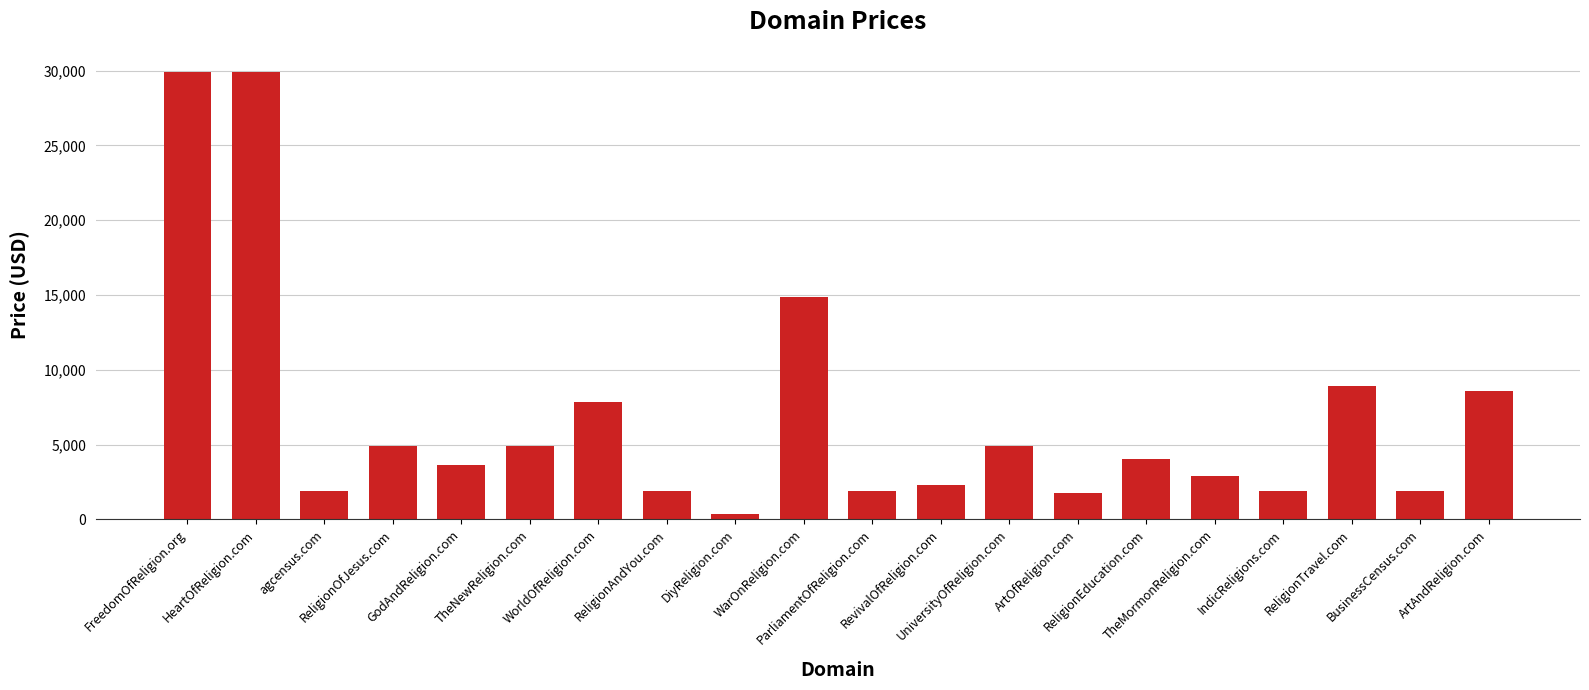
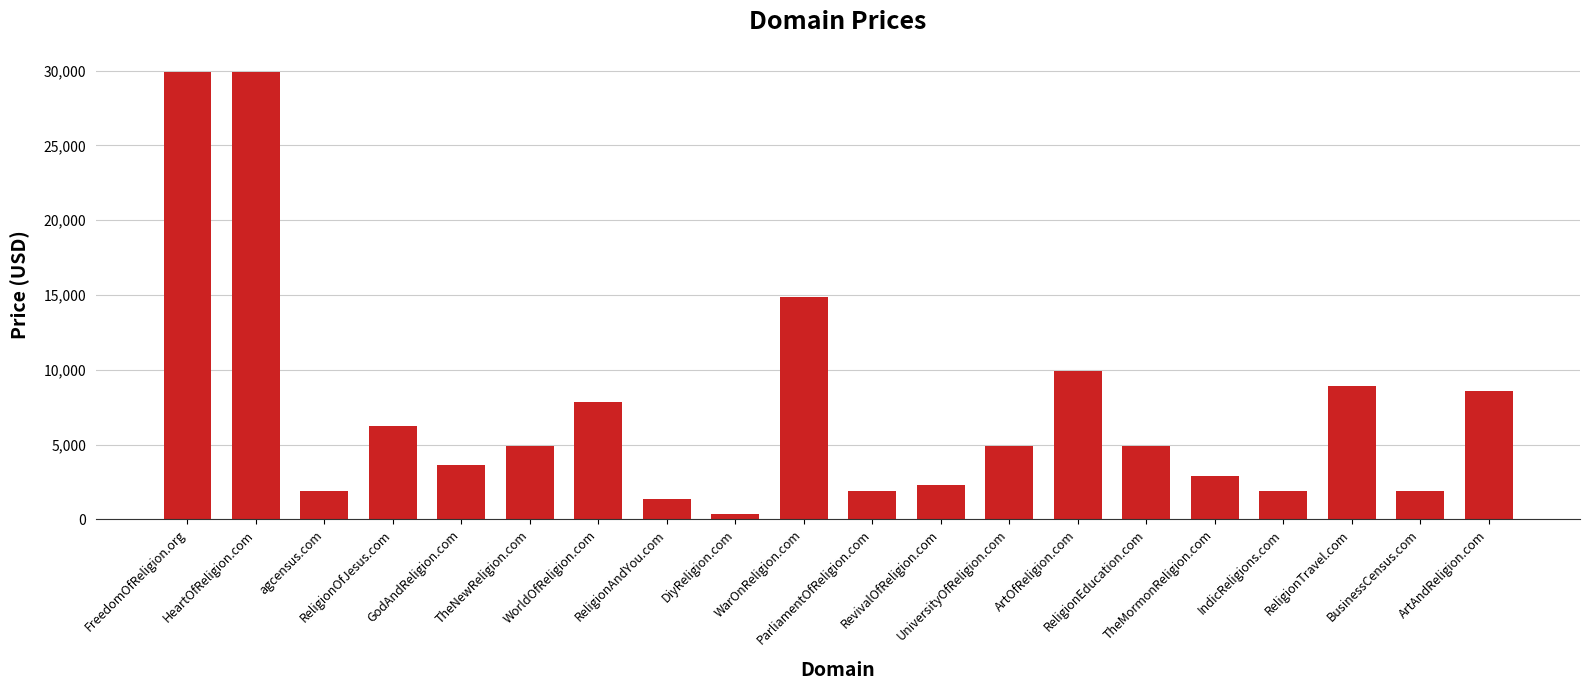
ReligionOfJesus.com: 4,900 -> 6,200
ReligionAndYou.com: 1,900 -> 1,300
ArtOfReligion.com: 1,700 -> 9,900
ReligionEducation.com: 4,100 -> 4,900
